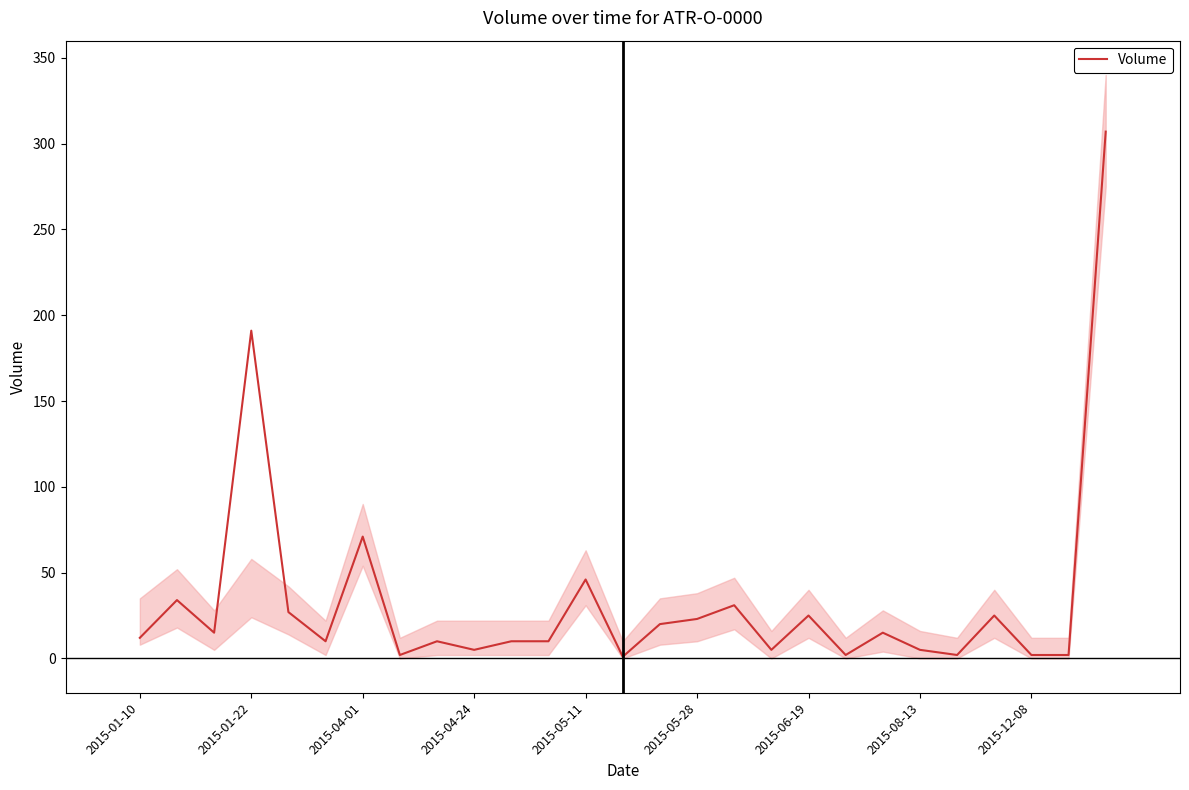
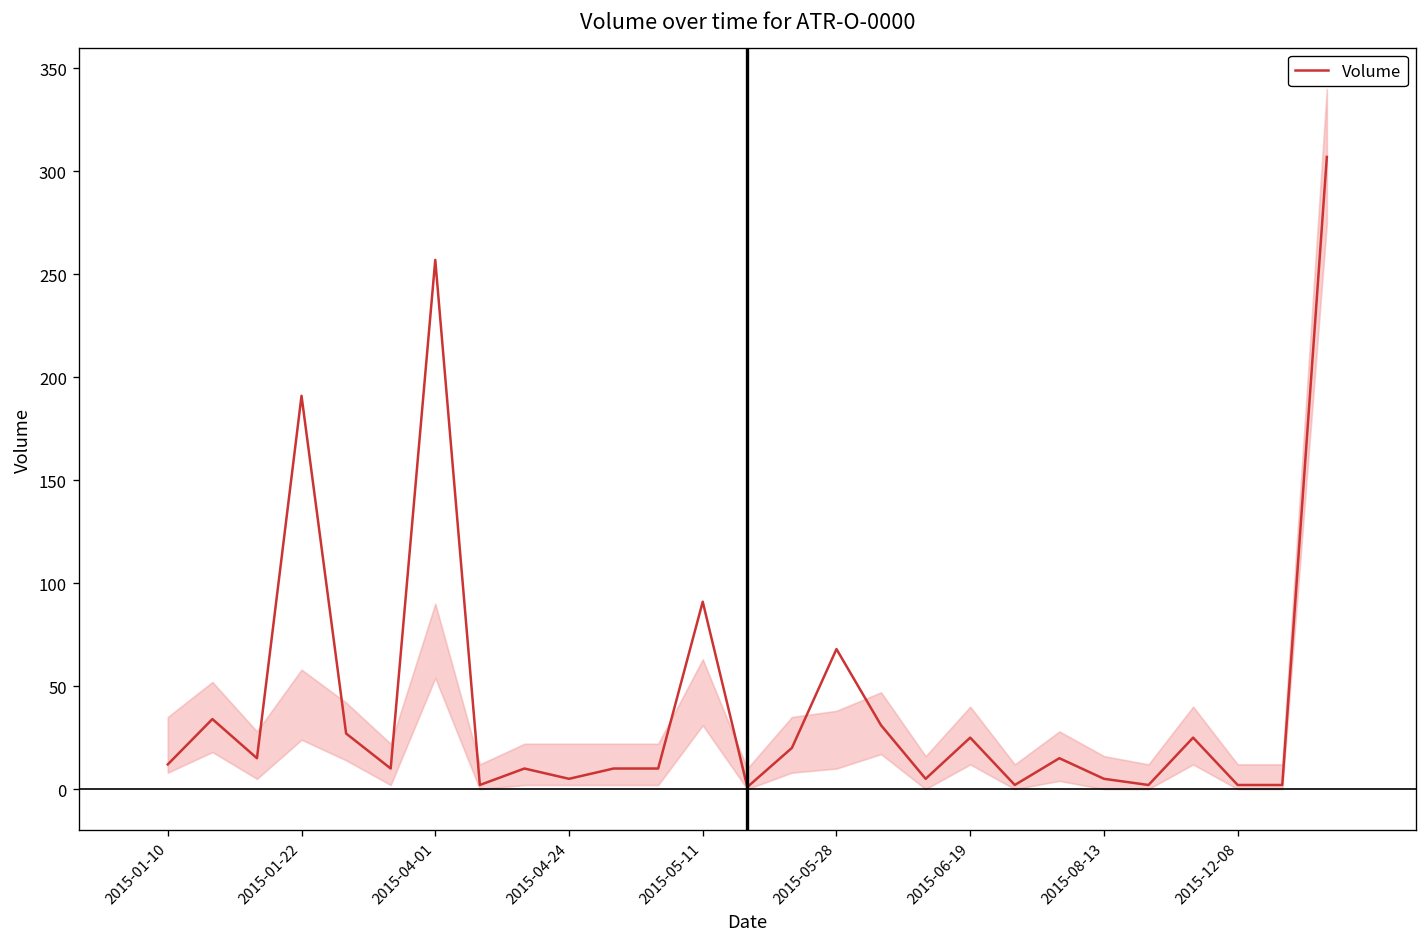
Volume, 2015-04-01: 71 -> 257
Volume, 2015-05-11: 46 -> 91
Volume, 2015-05-28: 23 -> 68
